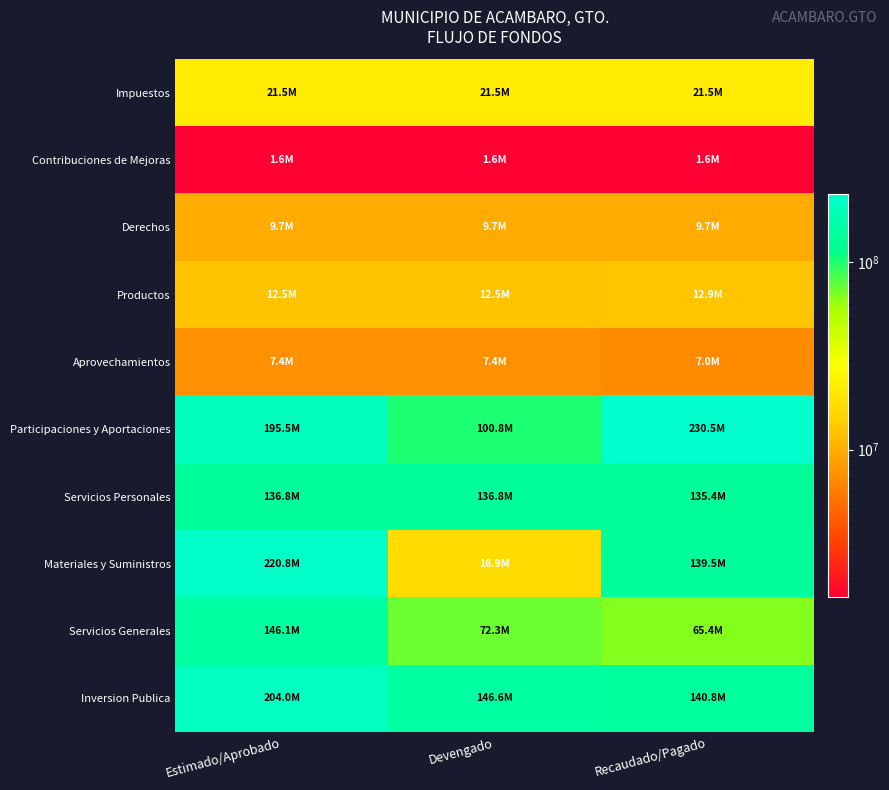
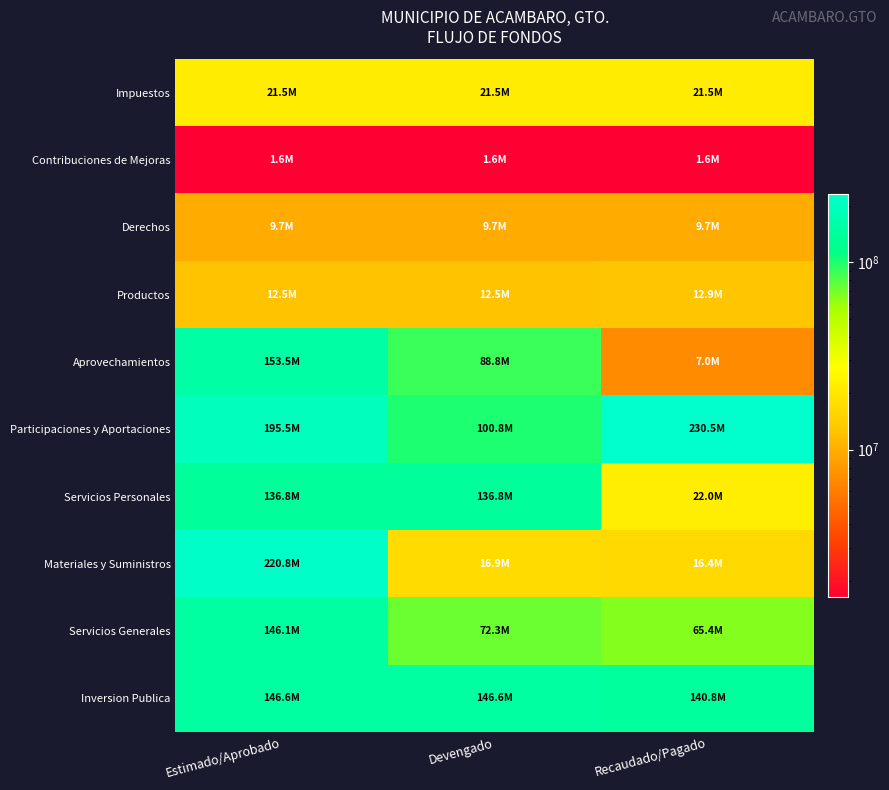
Aprovechamientos, Estimado/Aprobado: 7.4M -> 153.5M
Aprovechamientos, Devengado: 7.4M -> 88.8M
Servicios Personales, Recaudado/Pagado: 135.4M -> 22.0M
Materiales y Suministros, Recaudado/Pagado: 139.5M -> 16.4M
Inversion Publica, Estimado/Aprobado: 204.0M -> 146.6M
